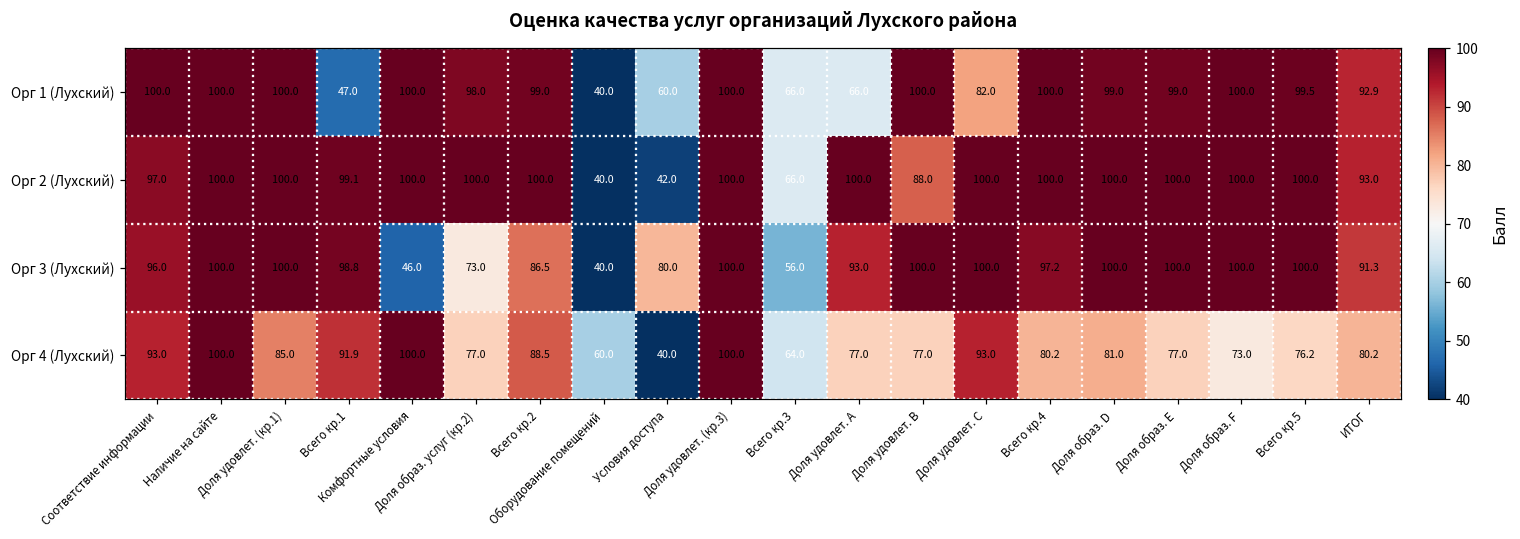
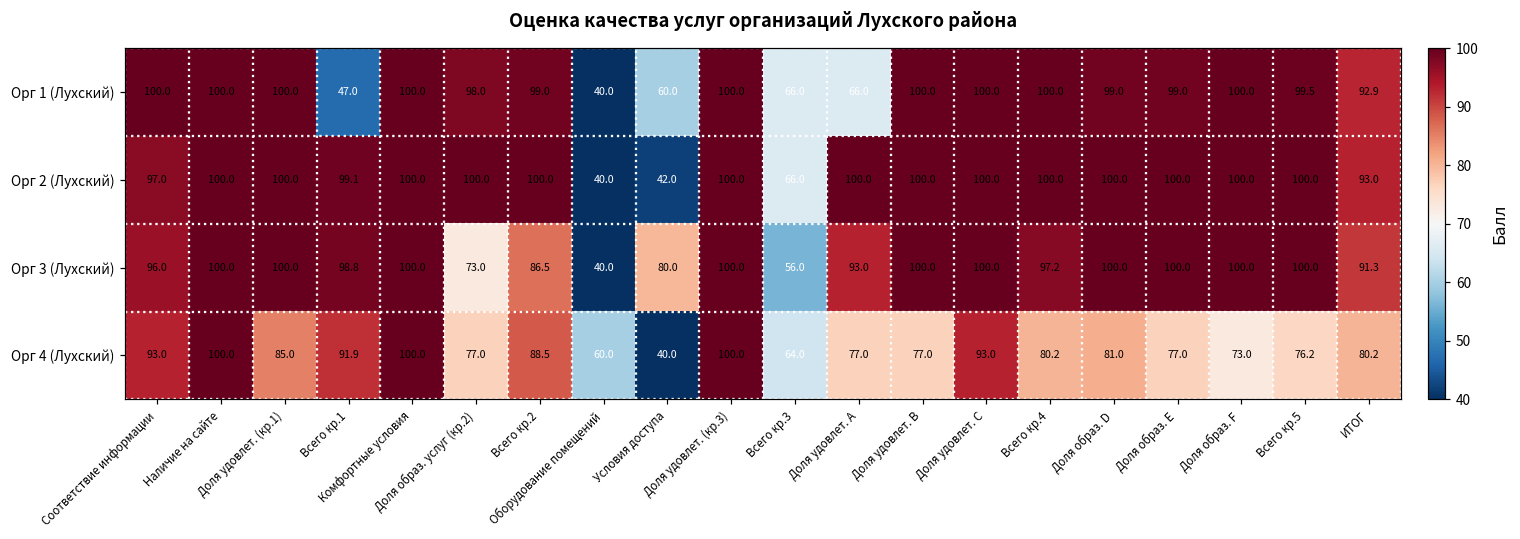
Орг 1 (Лухский), Доля удовлет. C: 82.0 -> 100.0
Орг 2 (Лухский), Доля удовлет. B: 88.0 -> 100.0
Орг 3 (Лухский), Комфортные условия: 46.0 -> 100.0
